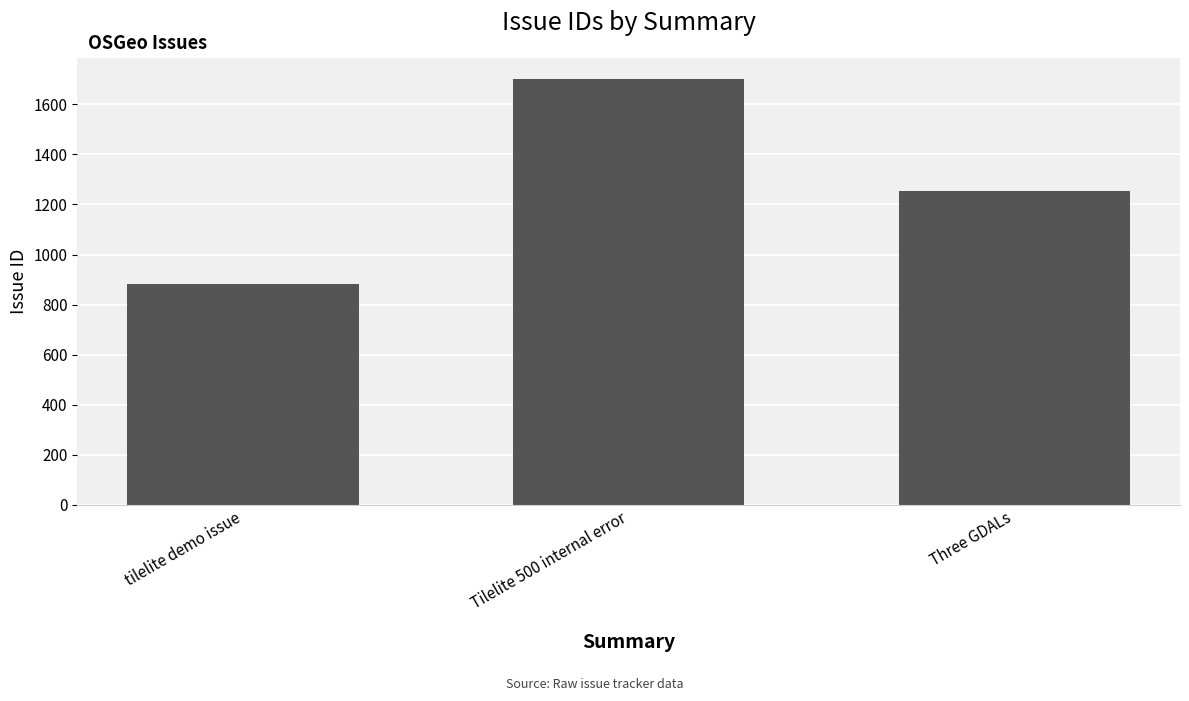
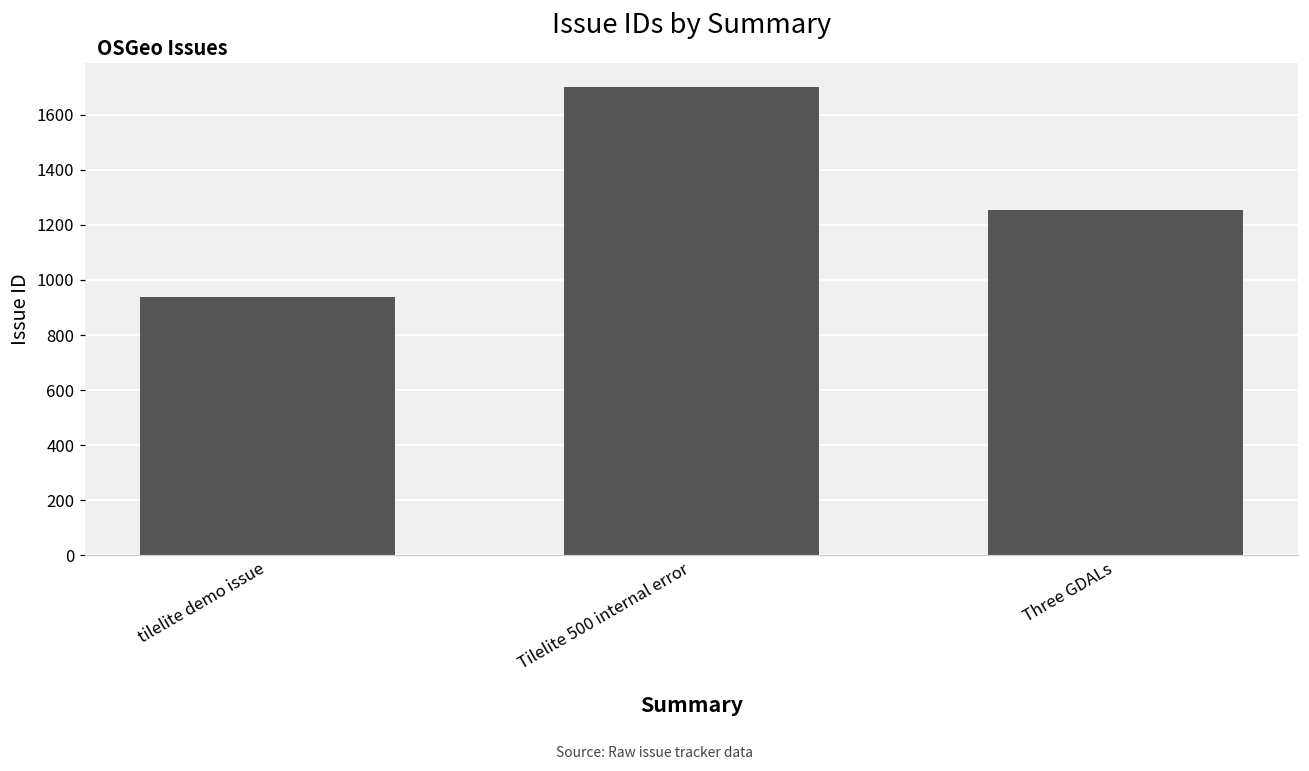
tilelite demo issue: 880 -> 940
